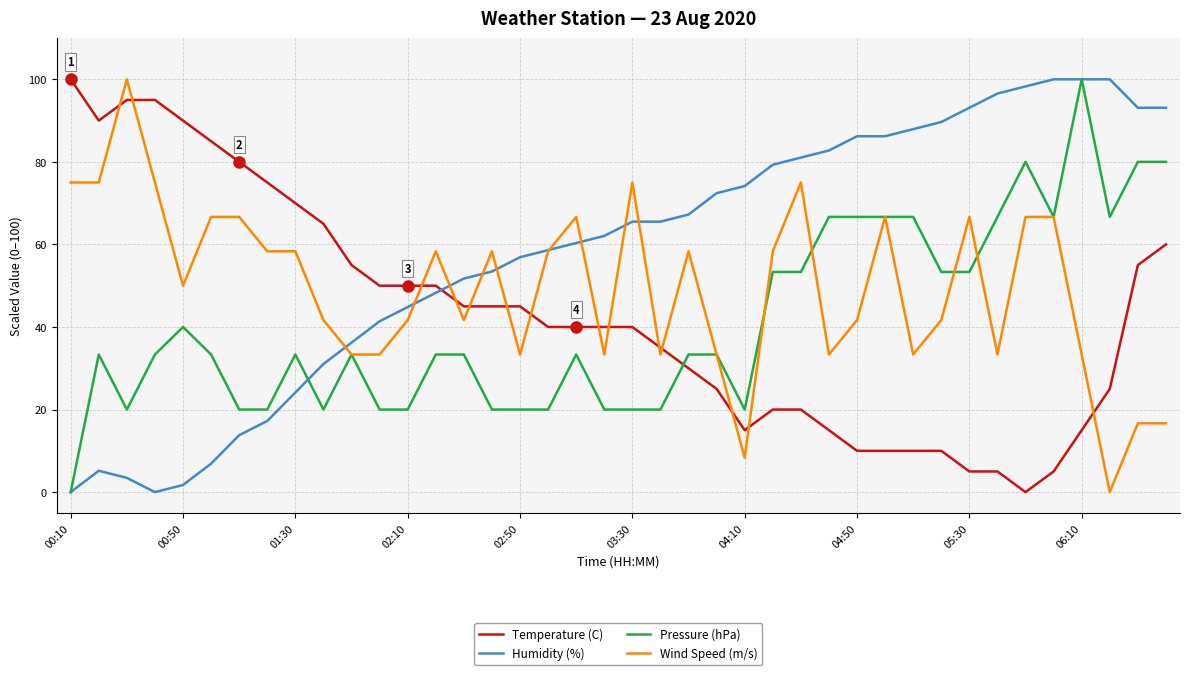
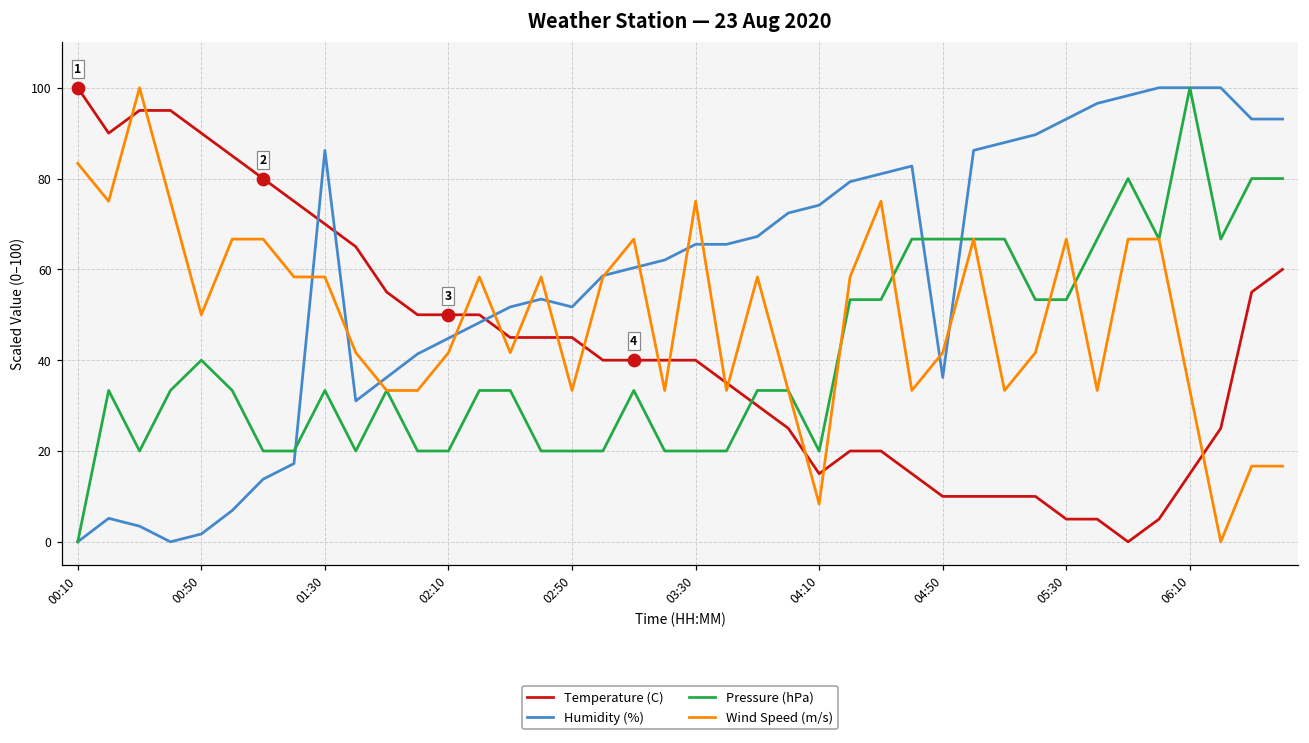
Wind Speed (m/s), 00:10: 75 -> 83
Humidity (%), 01:30: 24 -> 86
Humidity (%), 02:50: 57 -> 52
Humidity (%), 04:50: 86 -> 36
